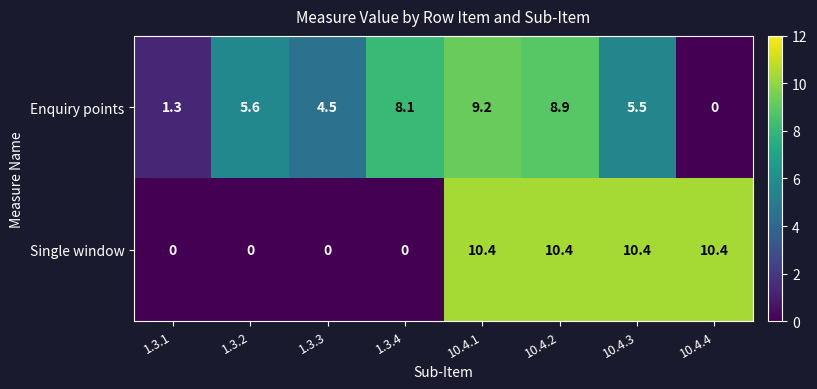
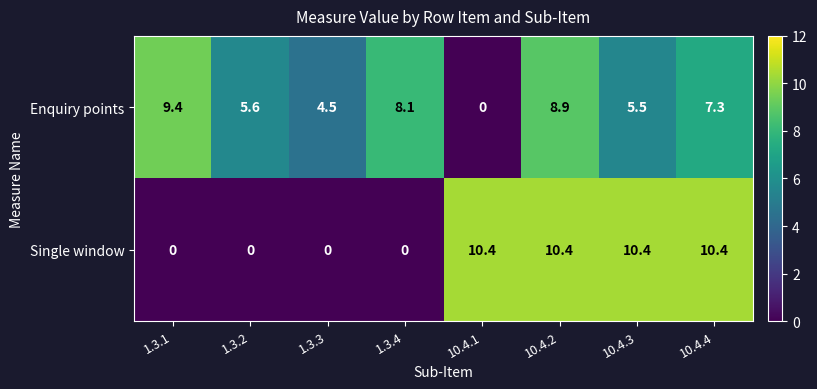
Enquiry points, 1.3.1: 1.3 -> 9.4
Enquiry points, 10.4.1: 9.2 -> 0
Enquiry points, 10.4.4: 0 -> 7.3
